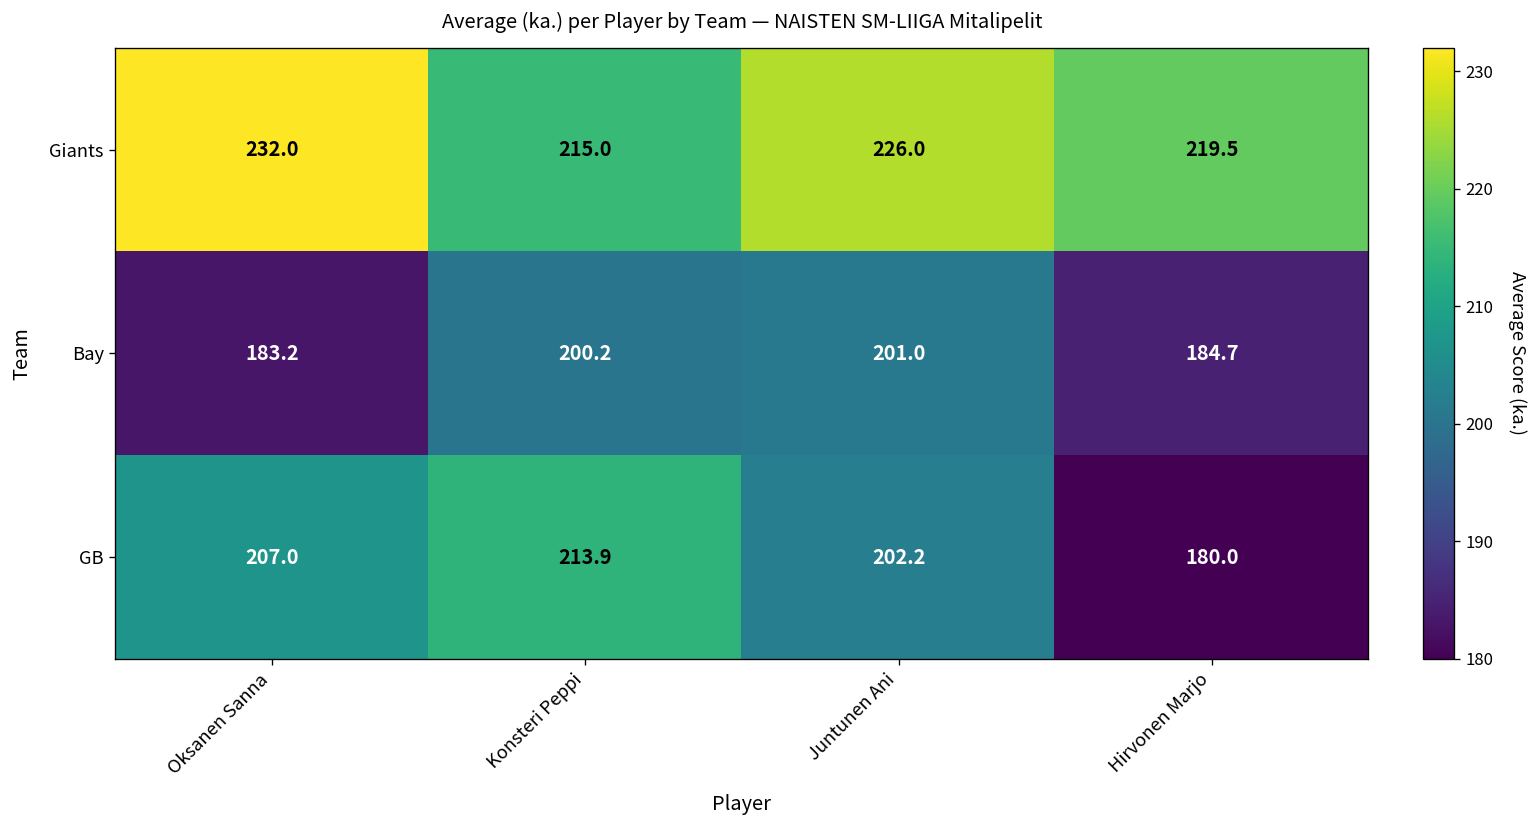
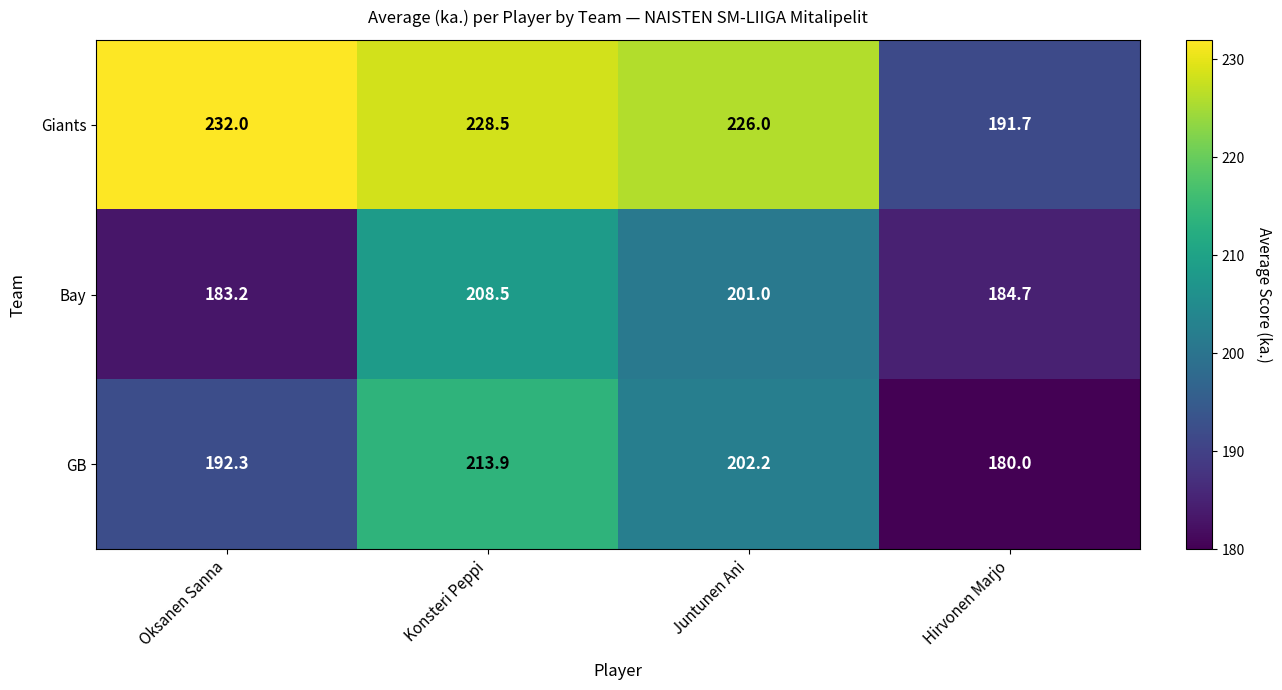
Giants, Konsteri Peppi: 215.0 -> 228.5
Giants, Hirvonen Marjo: 219.5 -> 191.7
Bay, Konsteri Peppi: 200.2 -> 208.5
GB, Oksanen Sanna: 207.0 -> 192.3
